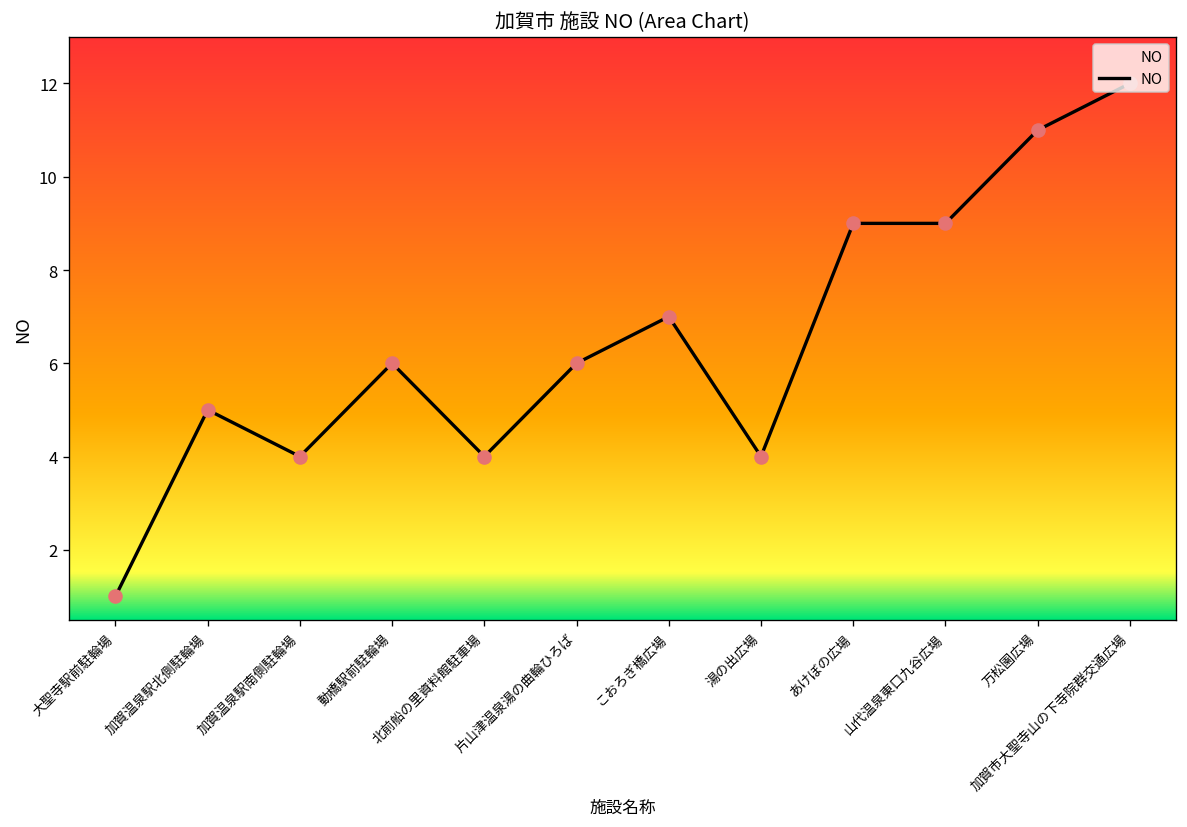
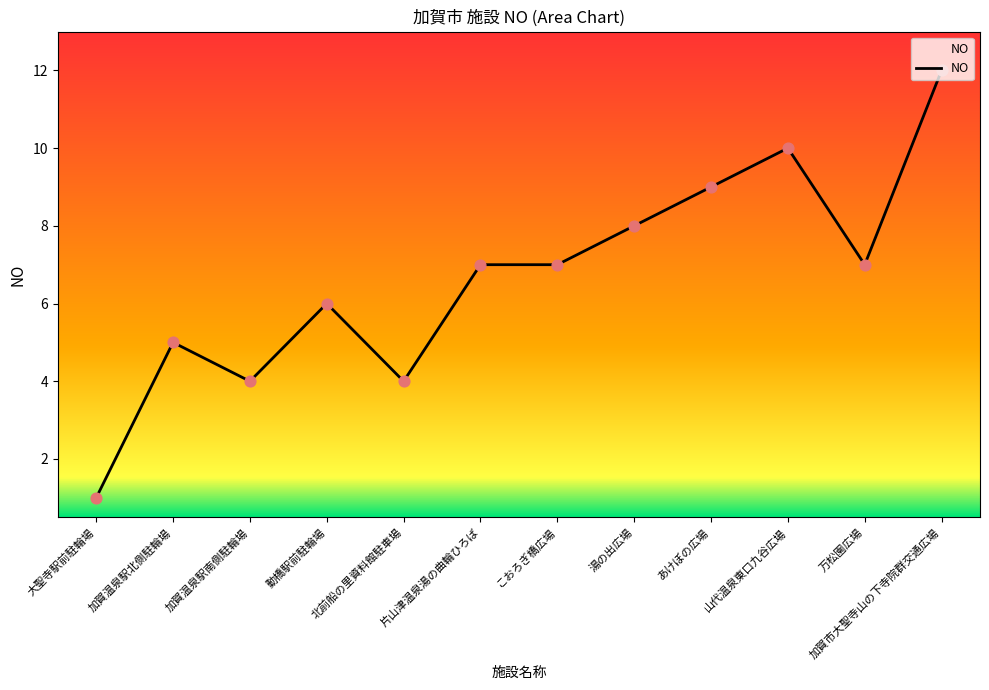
片山津温泉湯の曲輪ひろば: 6 -> 7
湯の出広場: 4 -> 8
山代温泉東口九谷広場: 9 -> 10
万松園広場: 11 -> 7
